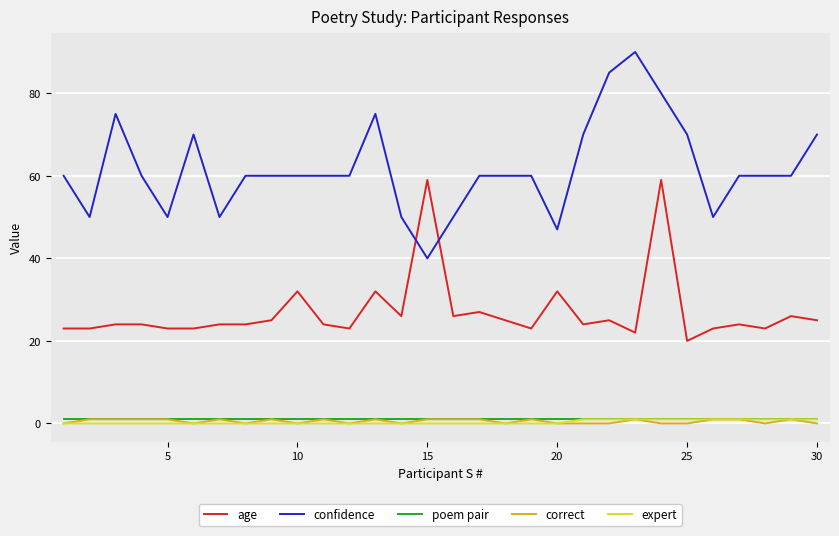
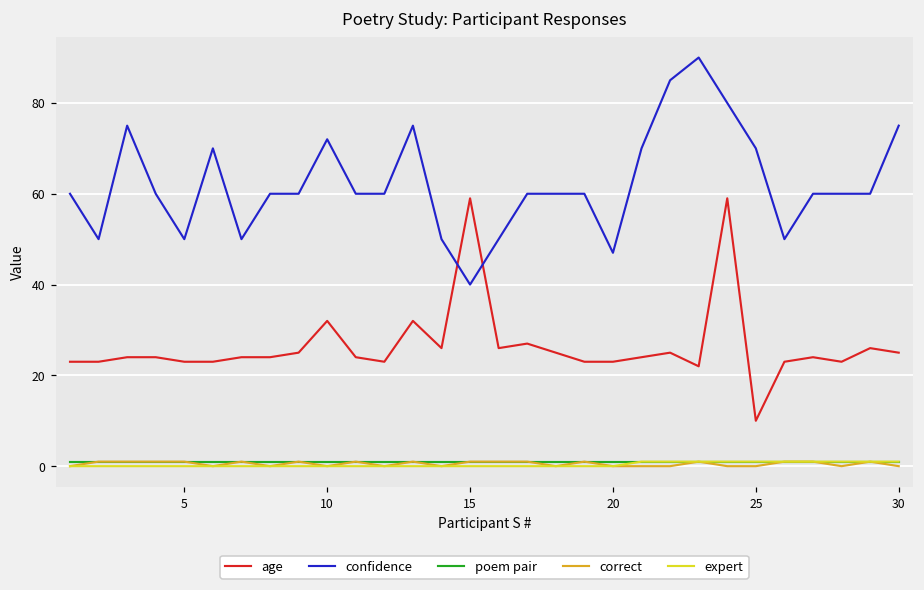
confidence, 10: 60 -> 72
age, 20: 32 -> 23
age, 25: 20 -> 10
confidence, 30: 70 -> 75
